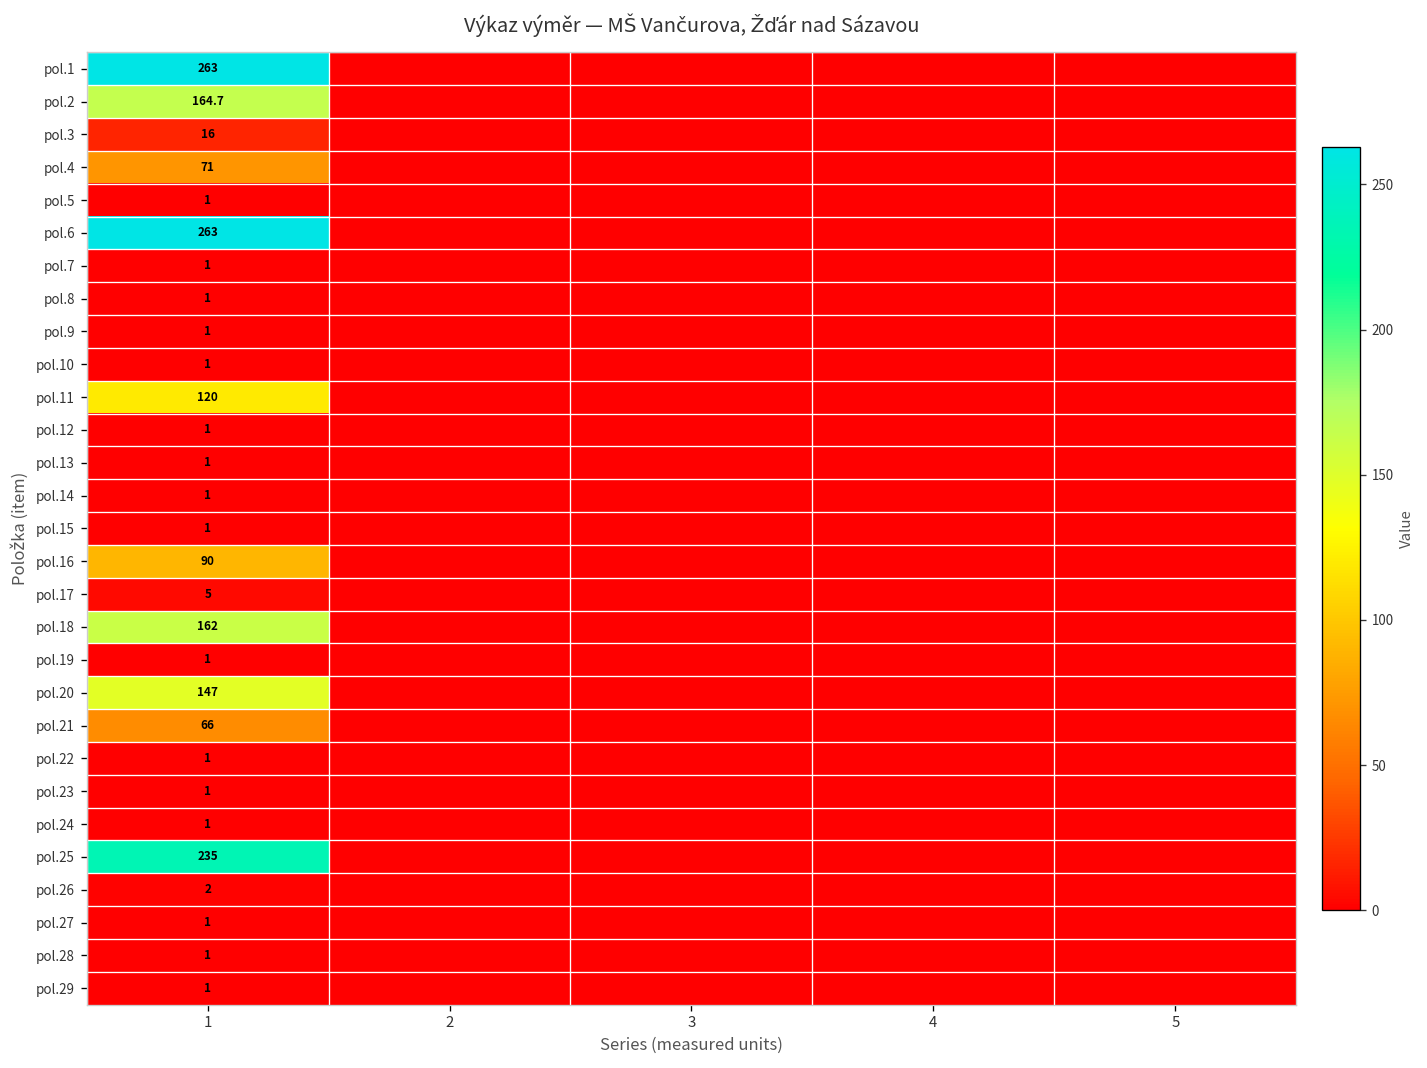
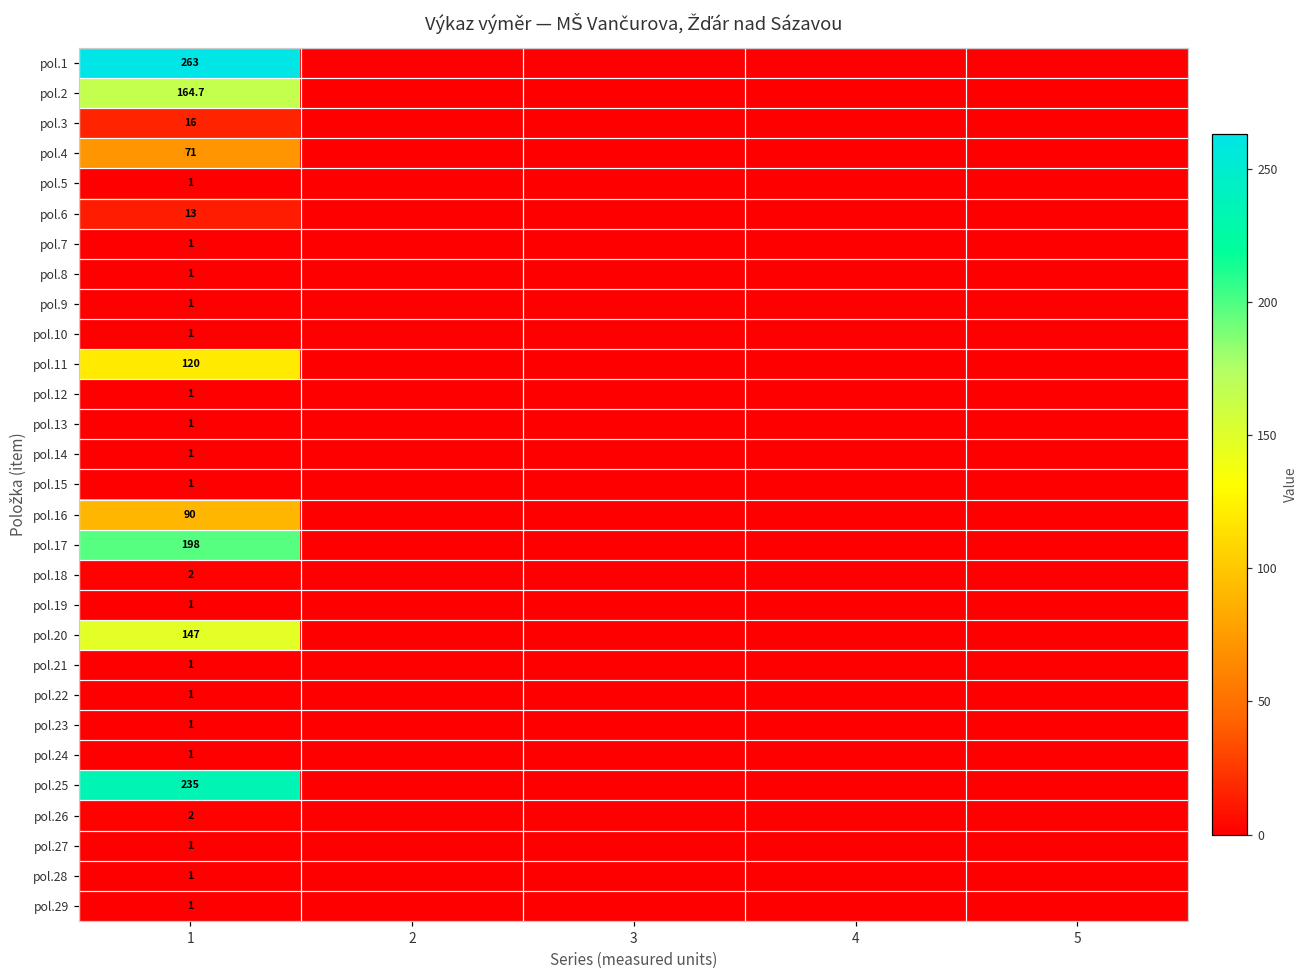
pol.6, 1: 263 -> 13
pol.17, 1: 5 -> 198
pol.18, 1: 162 -> 2
pol.21, 1: 66 -> 1
